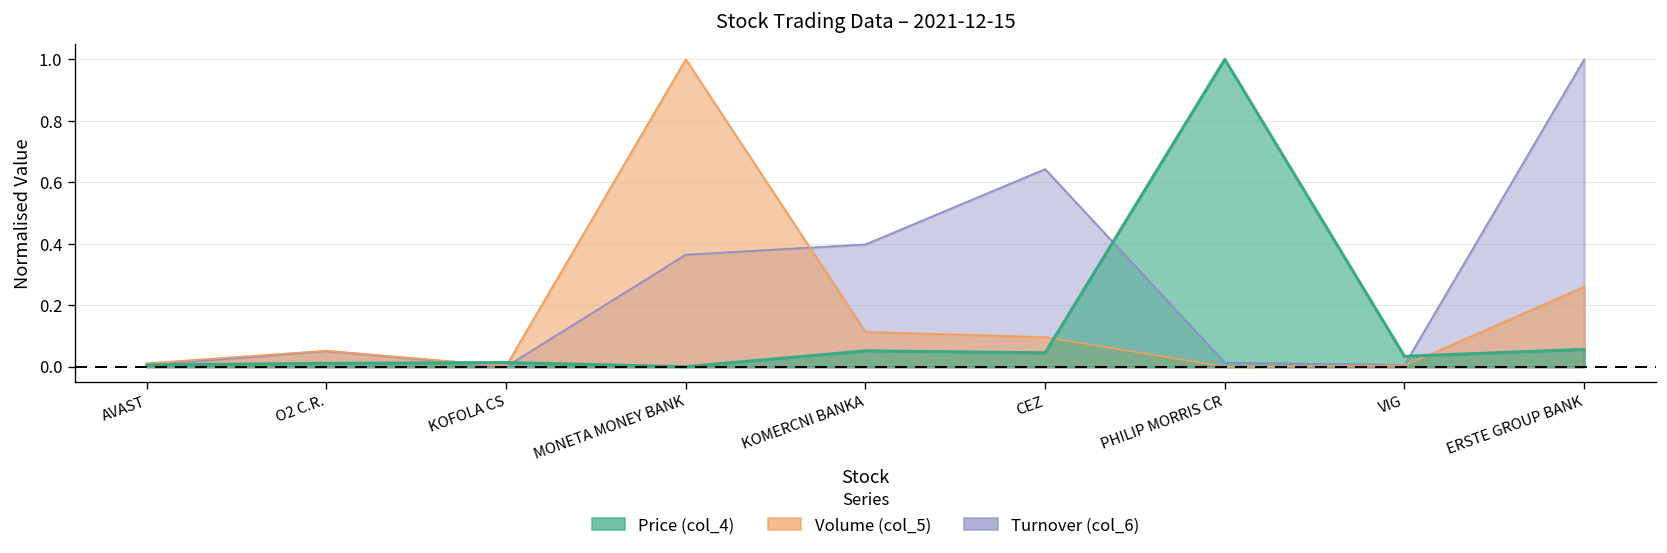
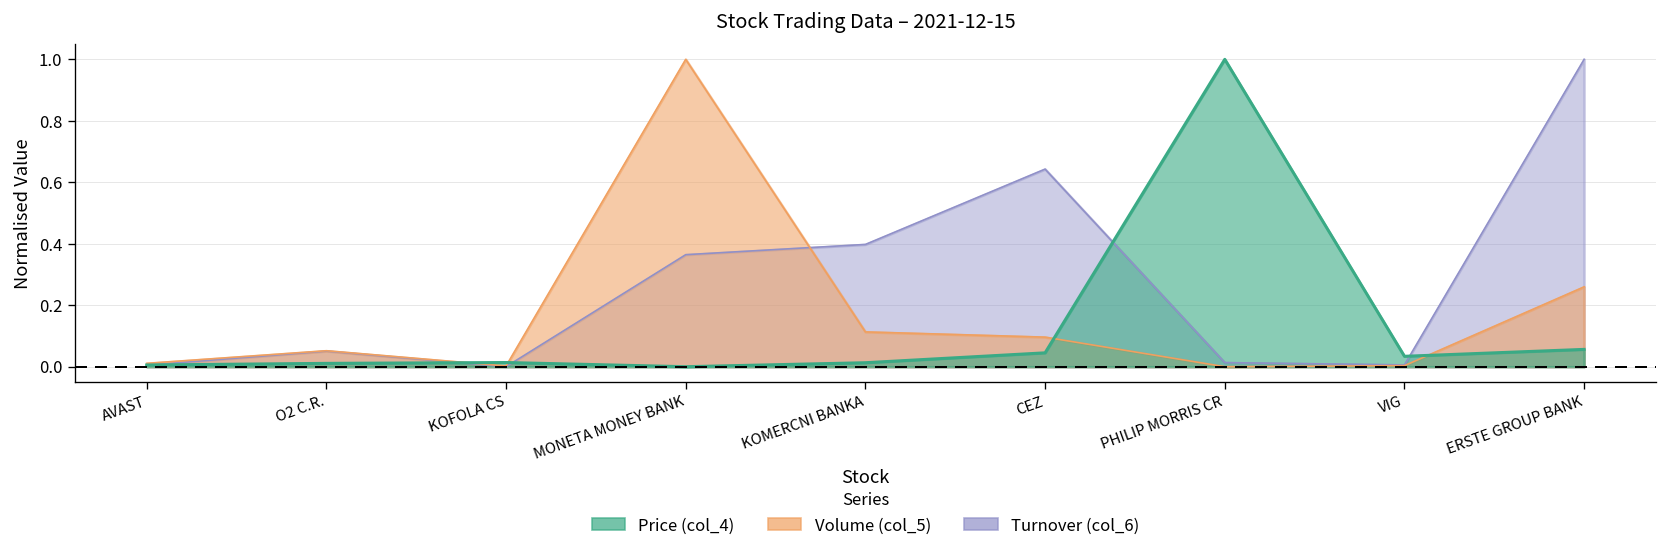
Price (col_4), KOMERCNI BANKA: 0.05 -> 0.01
